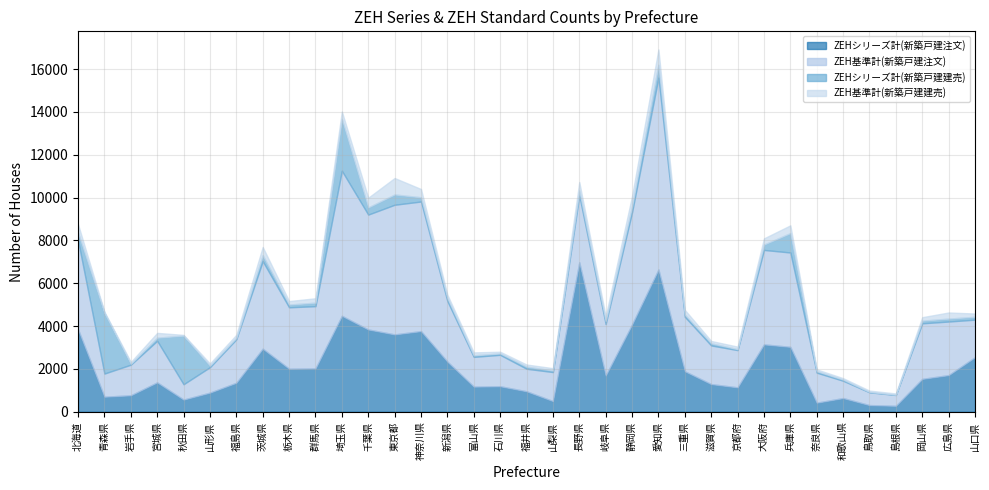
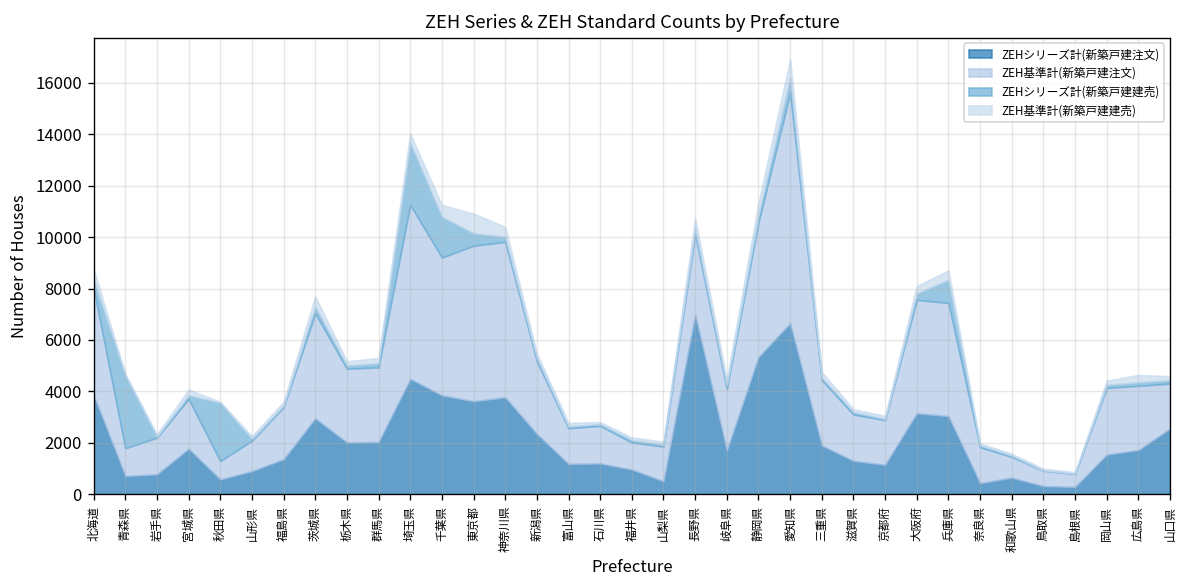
ZEHシリーズ計(新築戸建注文), 宮城県: 1400 -> 1800
ZEHシリーズ計(新築戸建建売), 千葉県: 300 -> 1600
ZEHシリーズ計(新築戸建注文), 静岡県: 4100 -> 5300
